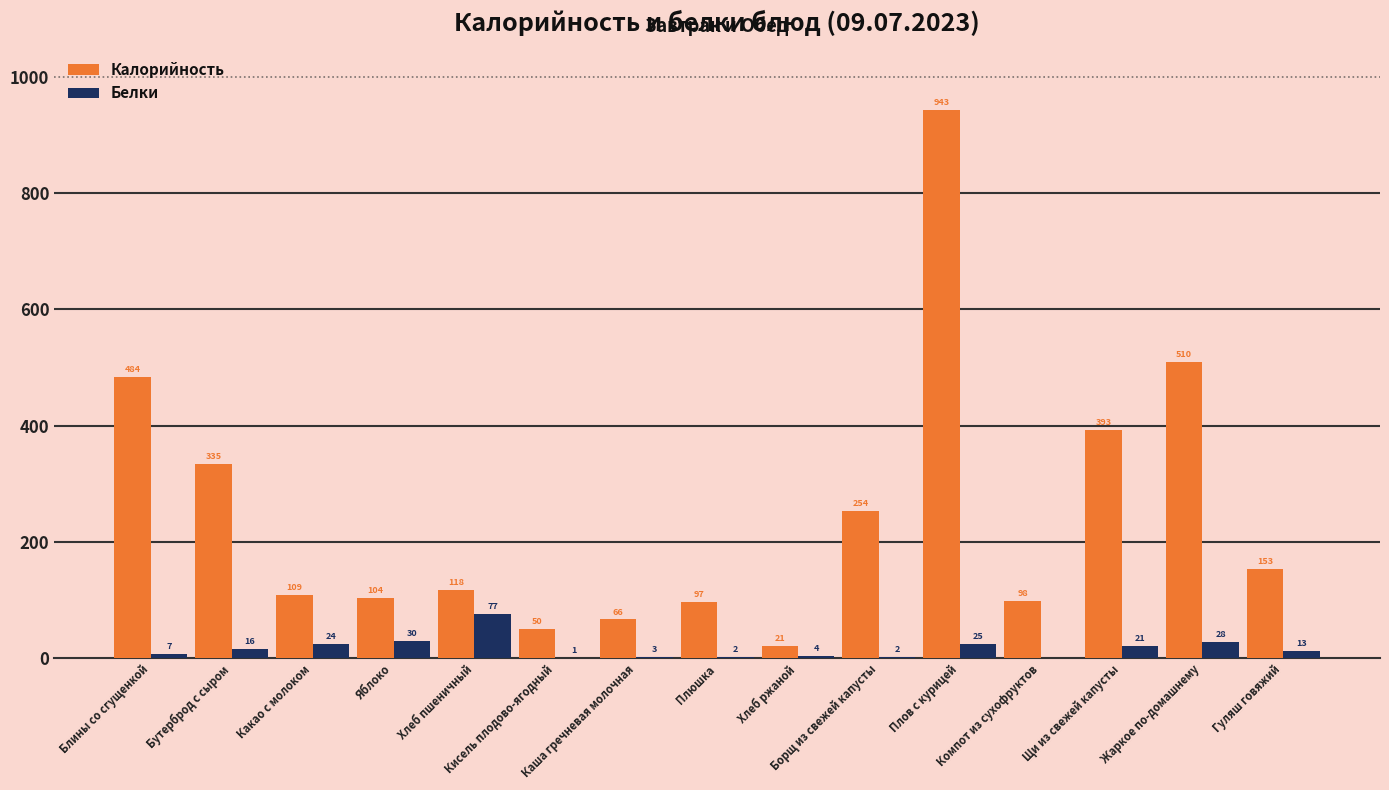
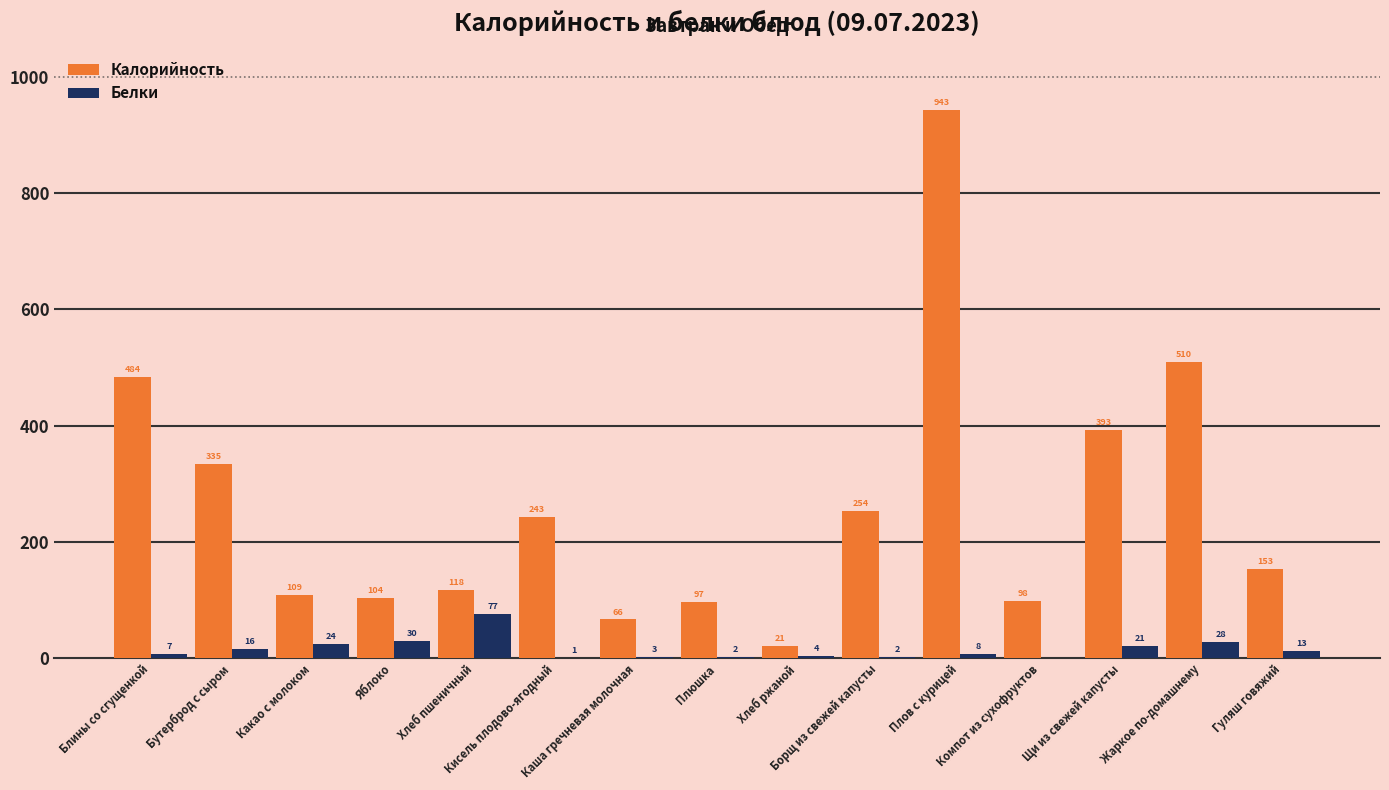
Калорийность, Кисель плодово-ягодный: 50 -> 243
Белки, Плов с курицей: 25 -> 8
